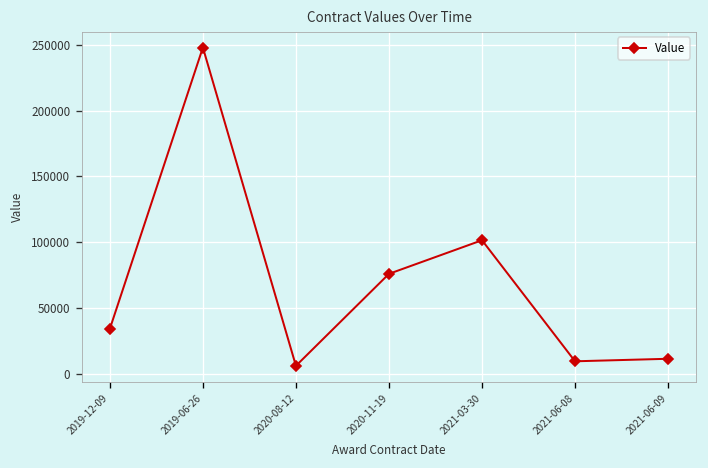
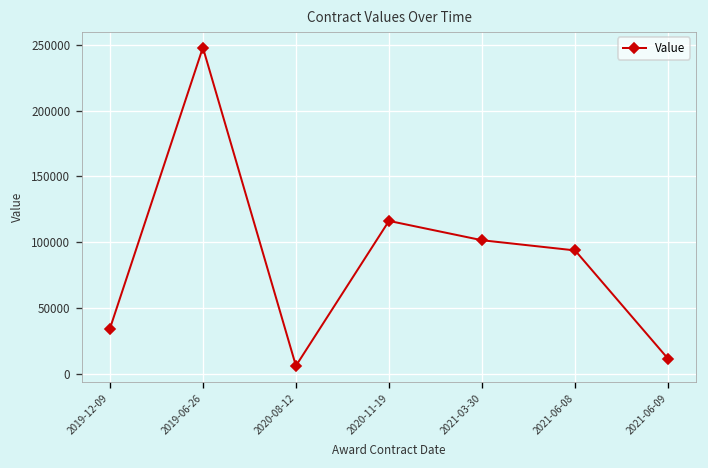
2020-11-19: 76000 -> 116000
2021-06-08: 10000 -> 94000
